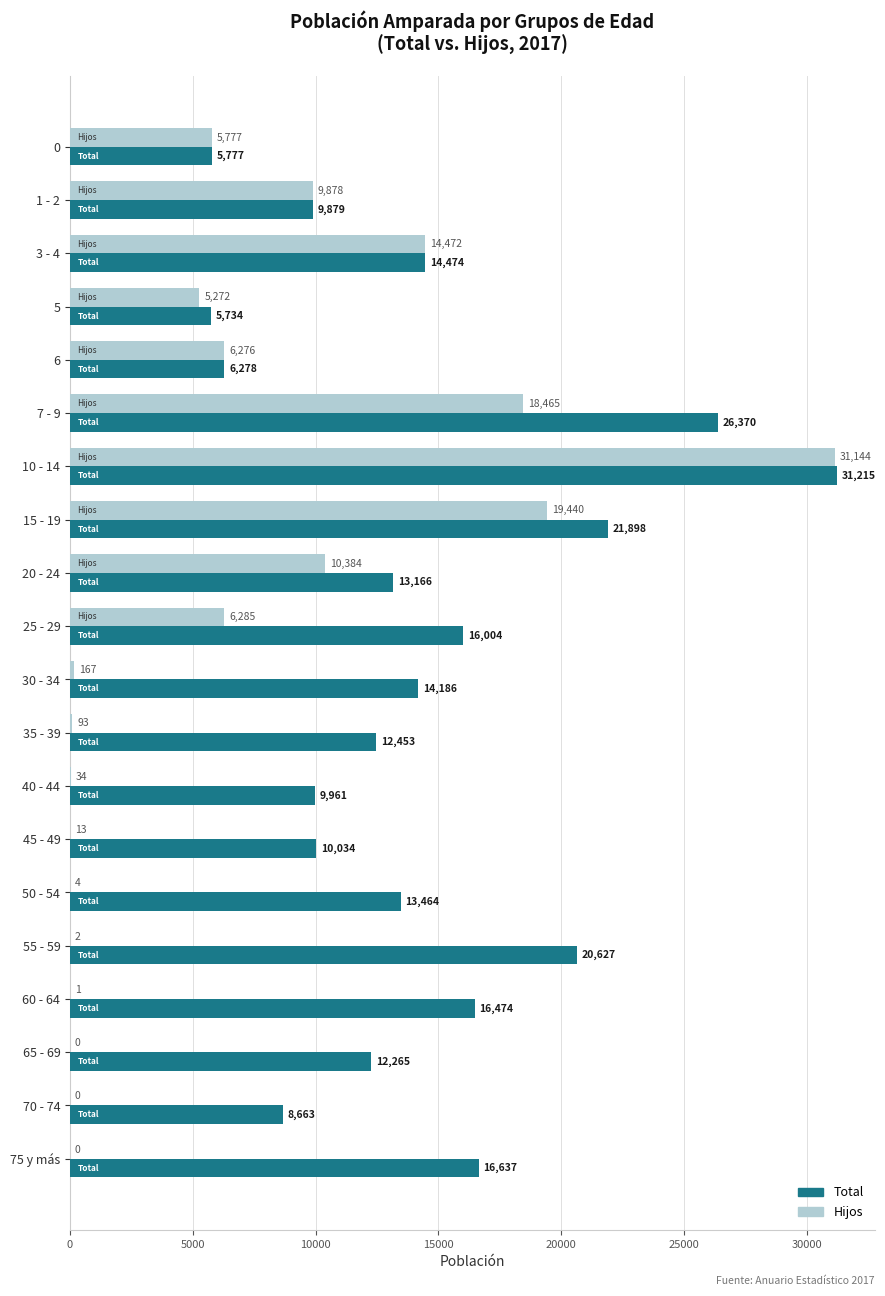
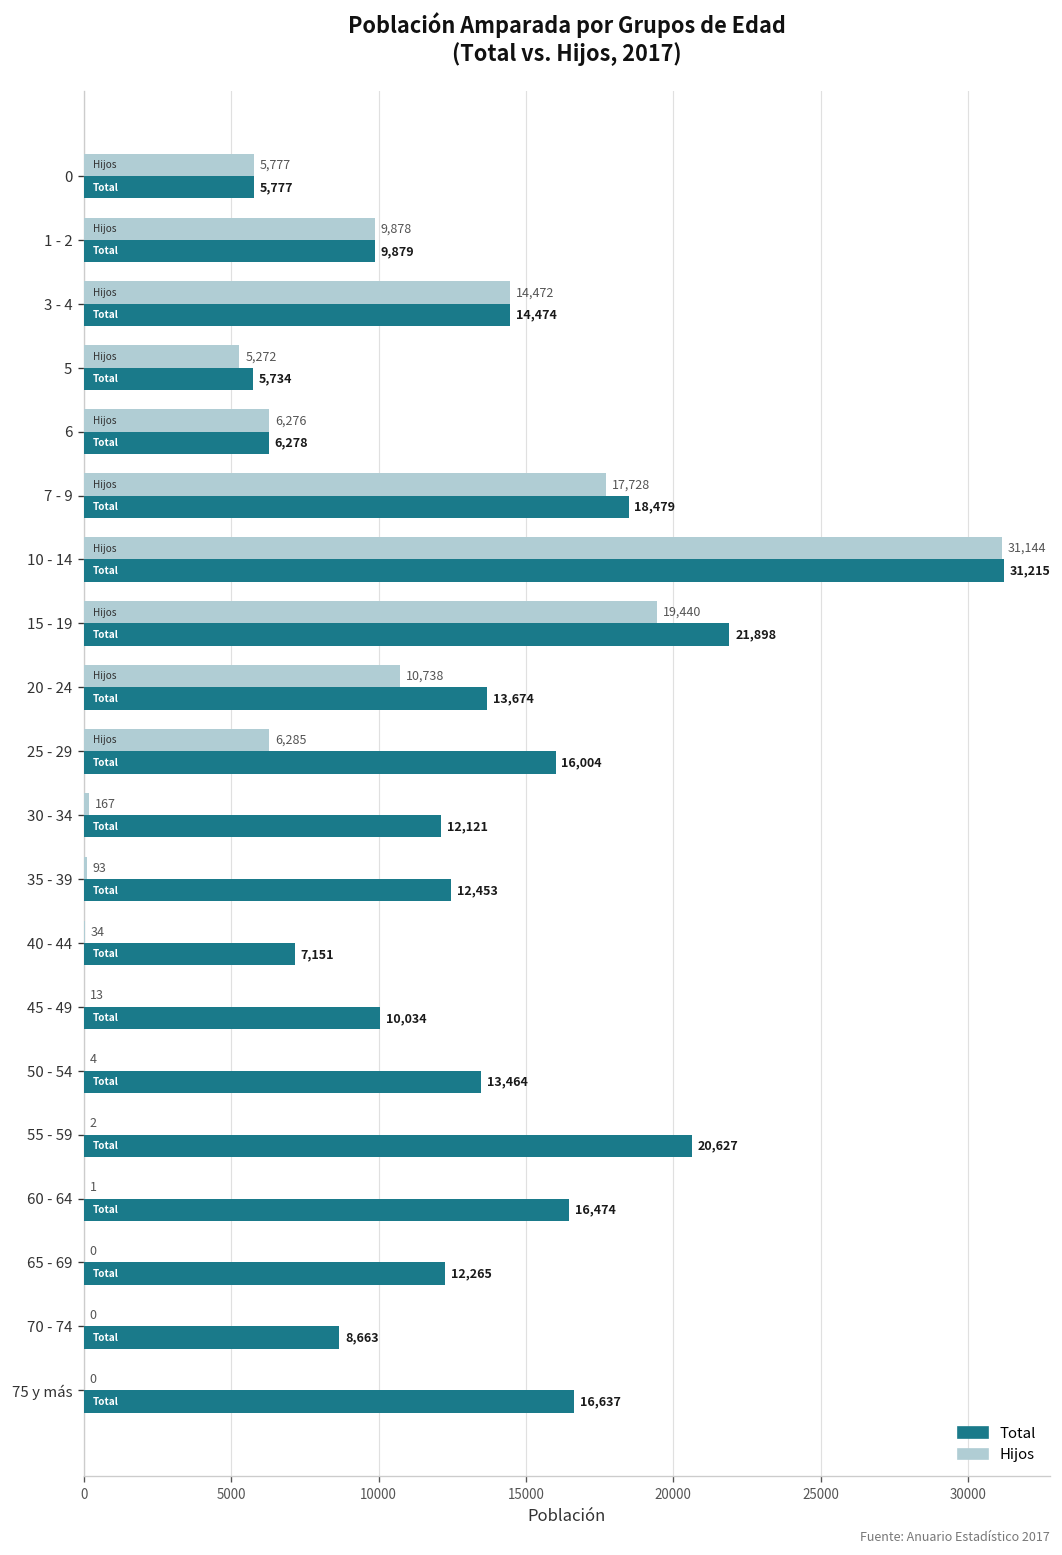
Hijos, 7 - 9: 18,465 -> 17,728
Total, 7 - 9: 26,370 -> 18,479
Hijos, 20 - 24: 10,384 -> 10,738
Total, 20 - 24: 13,166 -> 13,674
Total, 30 - 34: 14,186 -> 12,121
Total, 40 - 44: 9,961 -> 7,151
